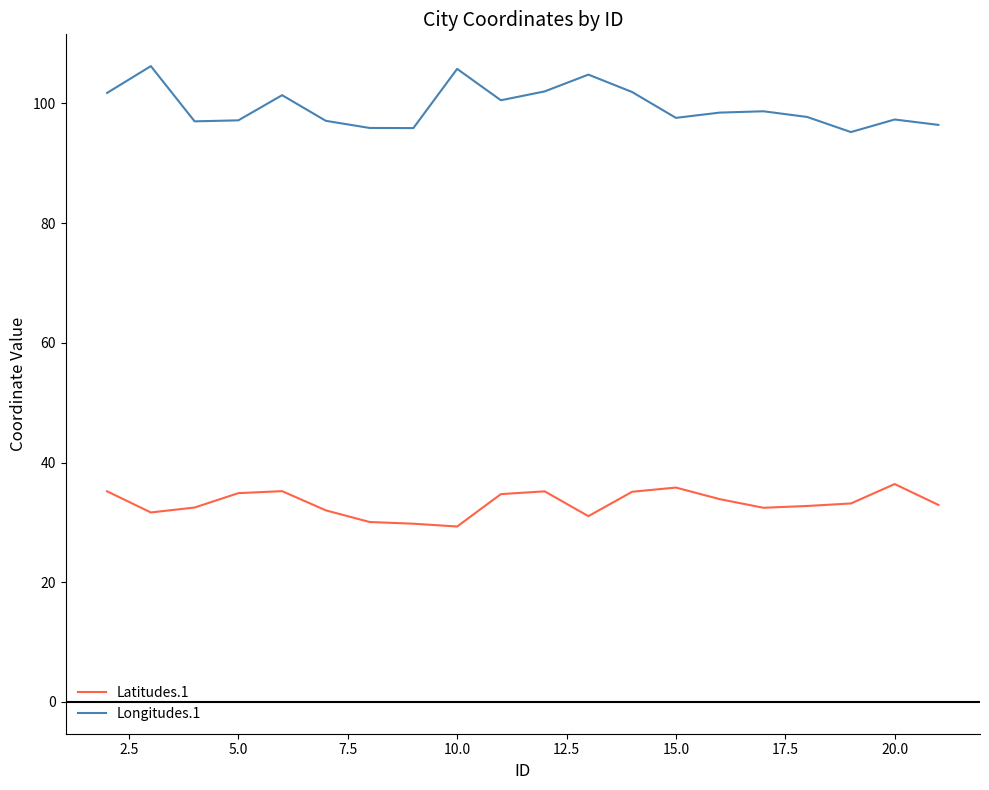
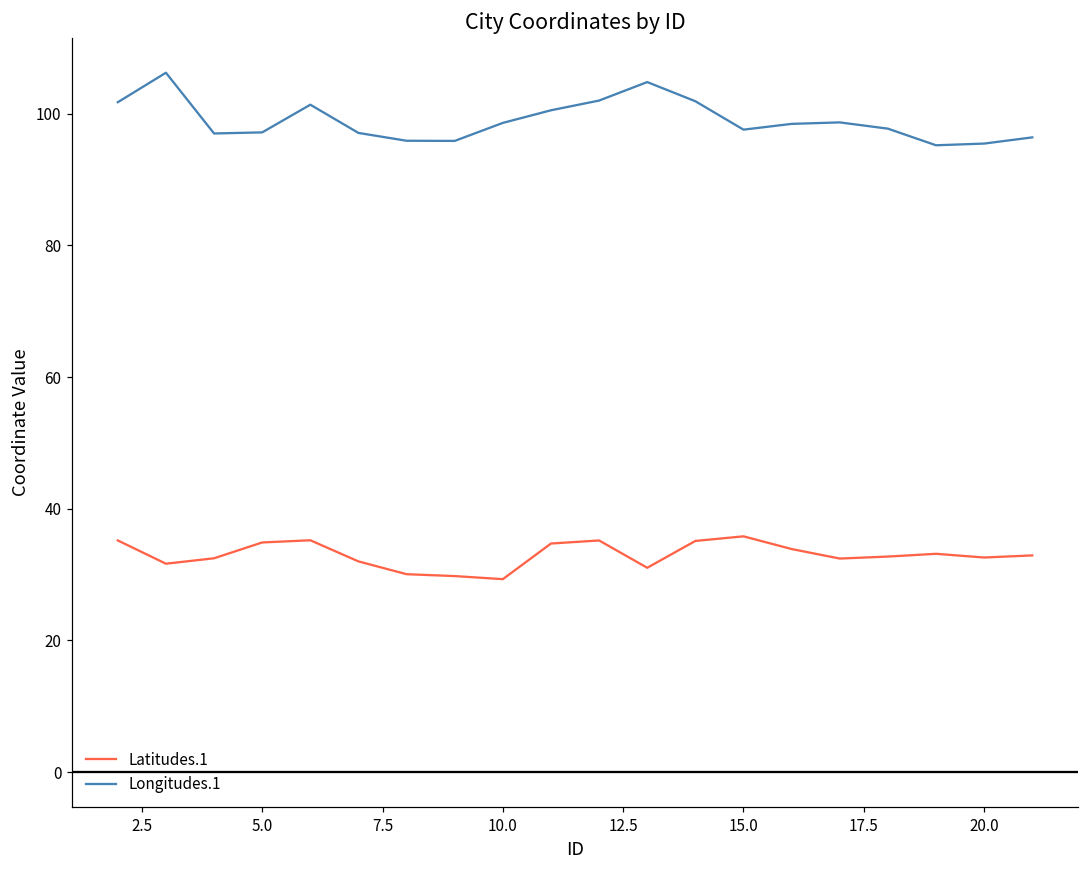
Longitudes.1, 10.0: 106 -> 99
Latitudes.1, 20.0: 36 -> 33
Longitudes.1, 20.0: 97 -> 95
